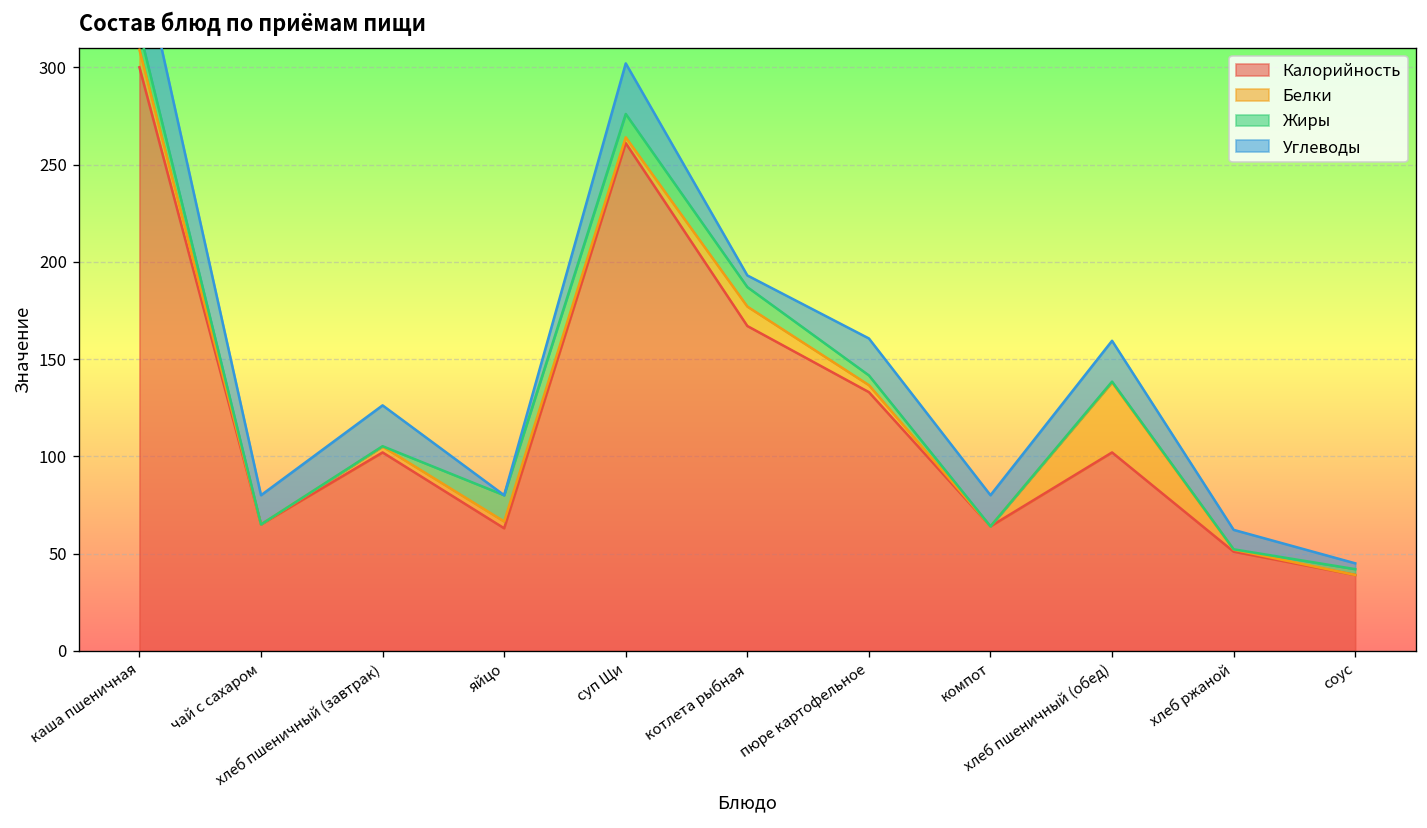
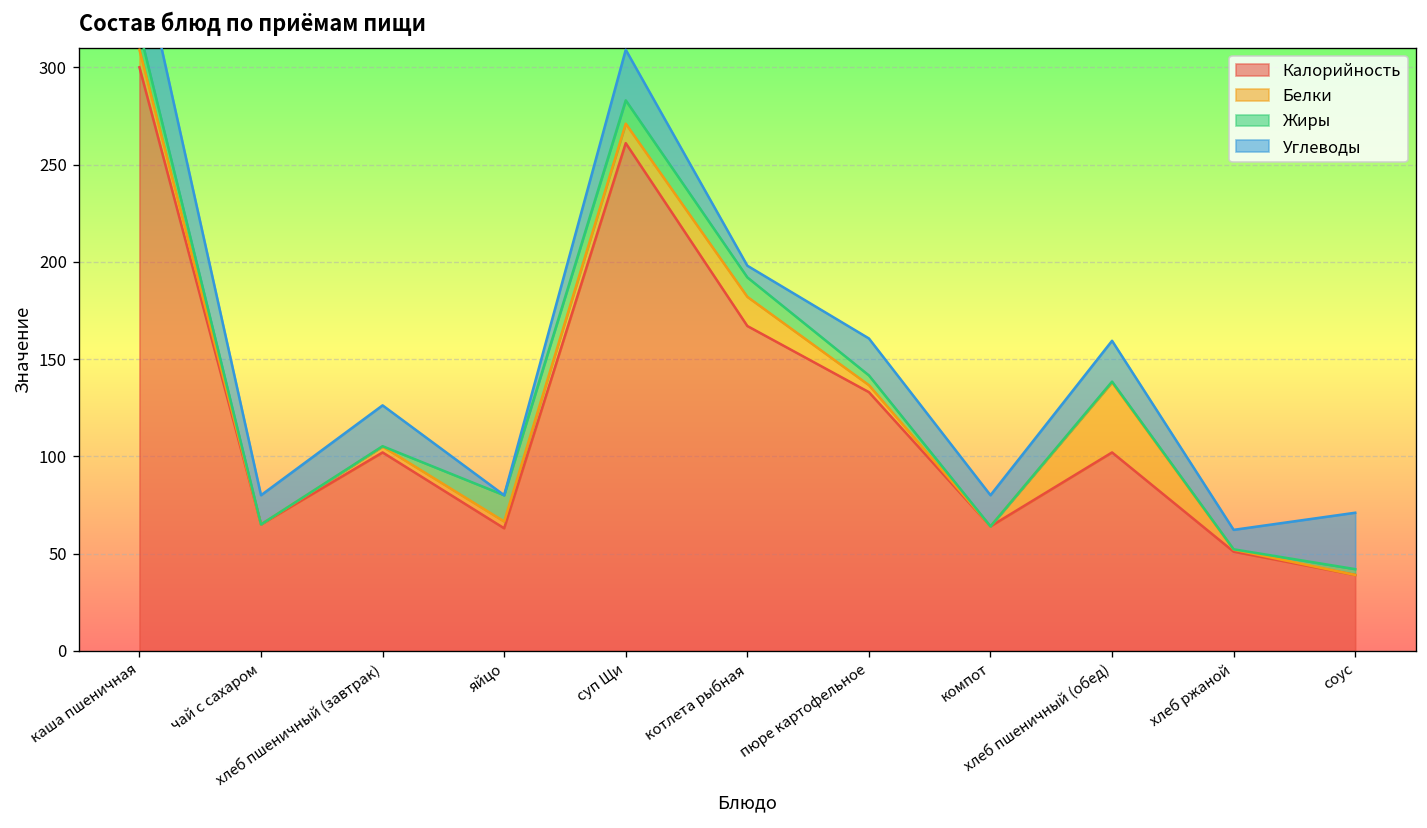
Белки, суп Щи: 3 -> 10
Белки, котлета рыбная: 10 -> 15
Углеводы, соус: 3 -> 29
